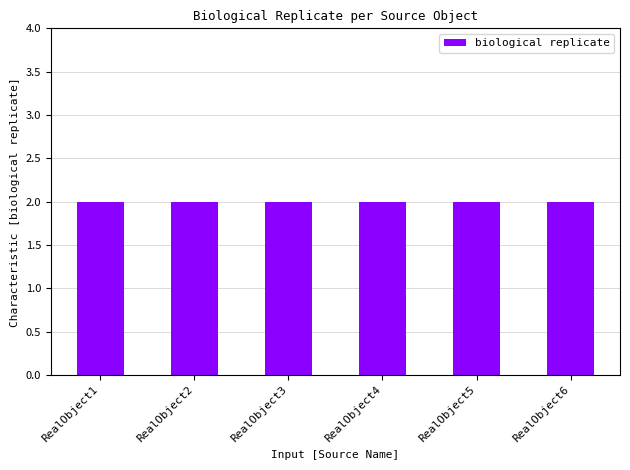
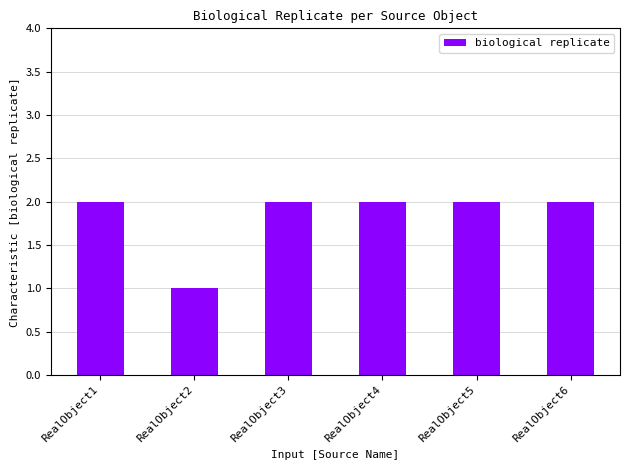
RealObject2: 2 -> 1
